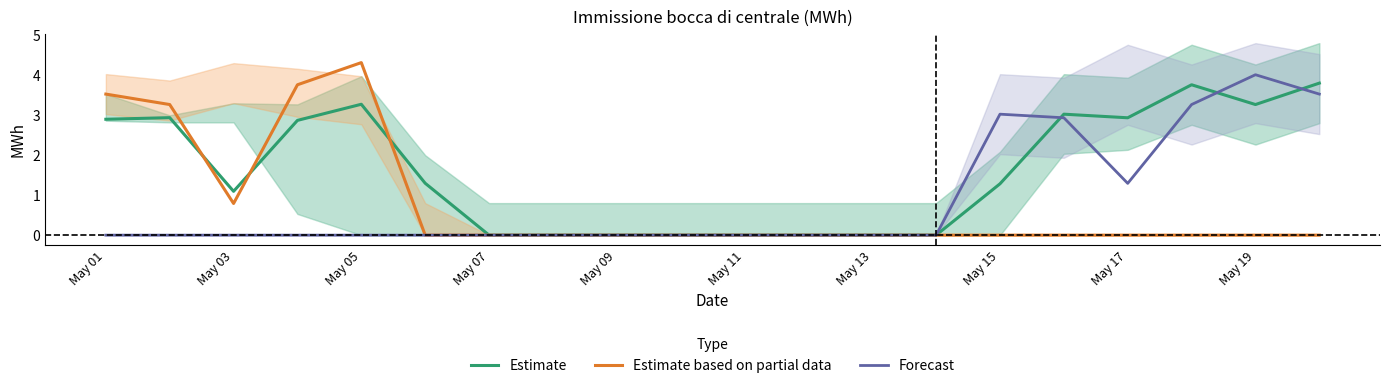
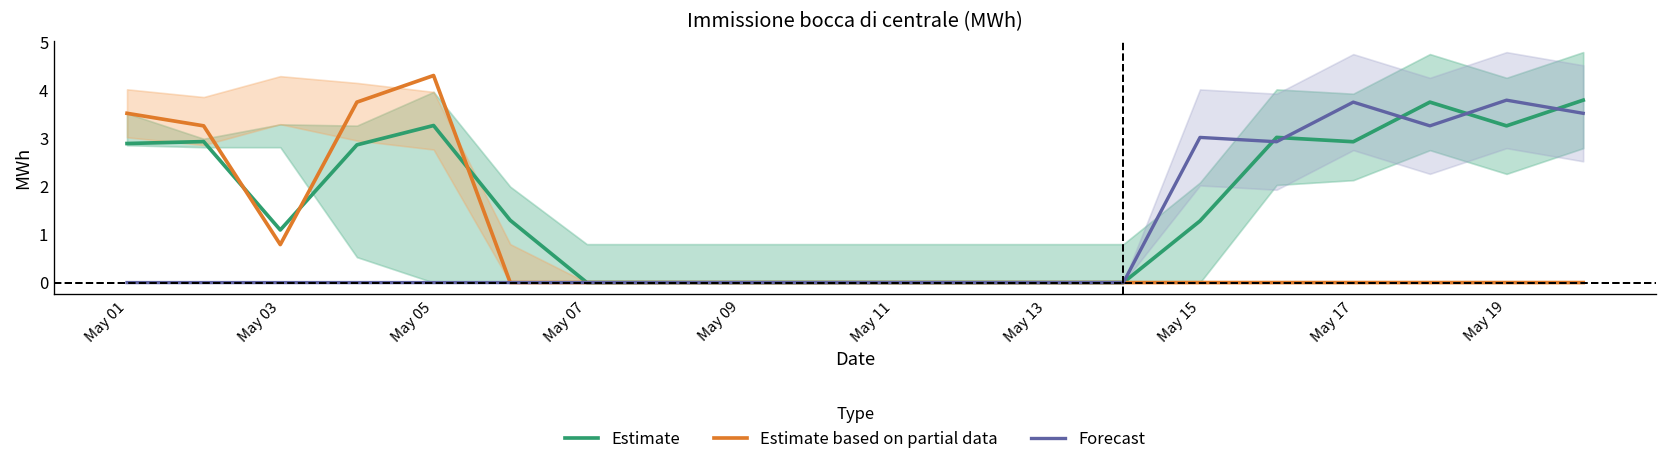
Forecast, May 17: 1.3 -> 3.8
Forecast, May 19: 4.0 -> 3.8
